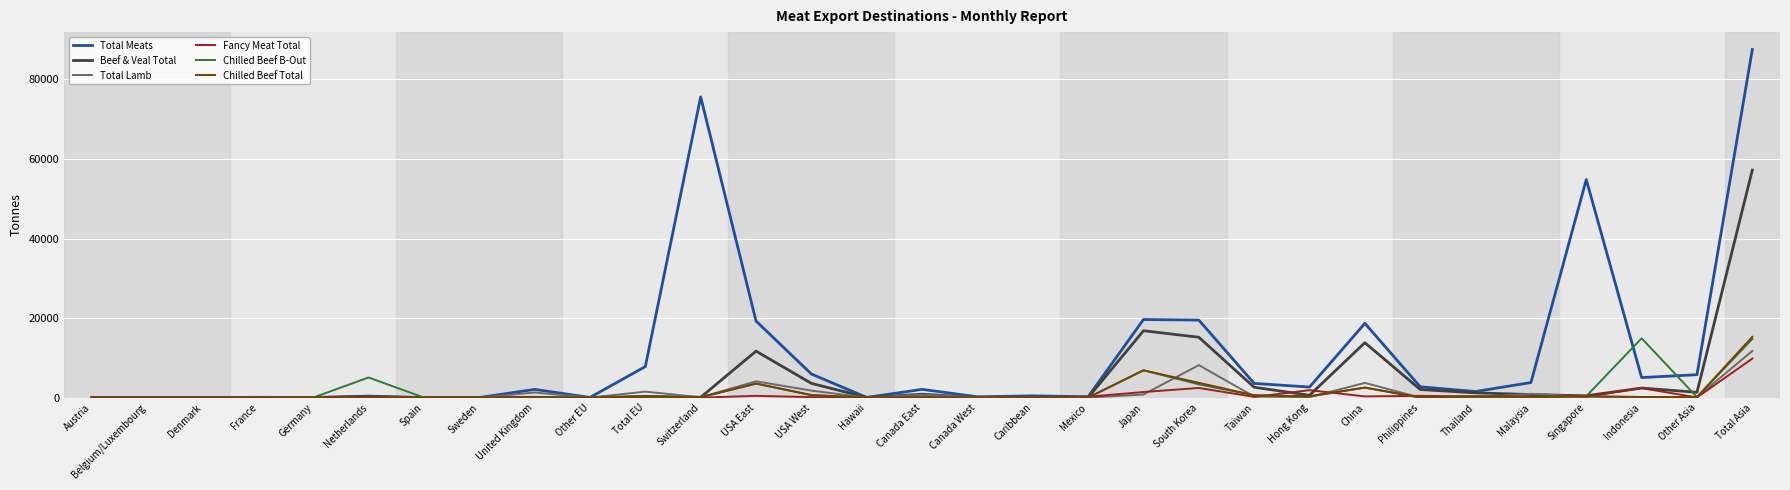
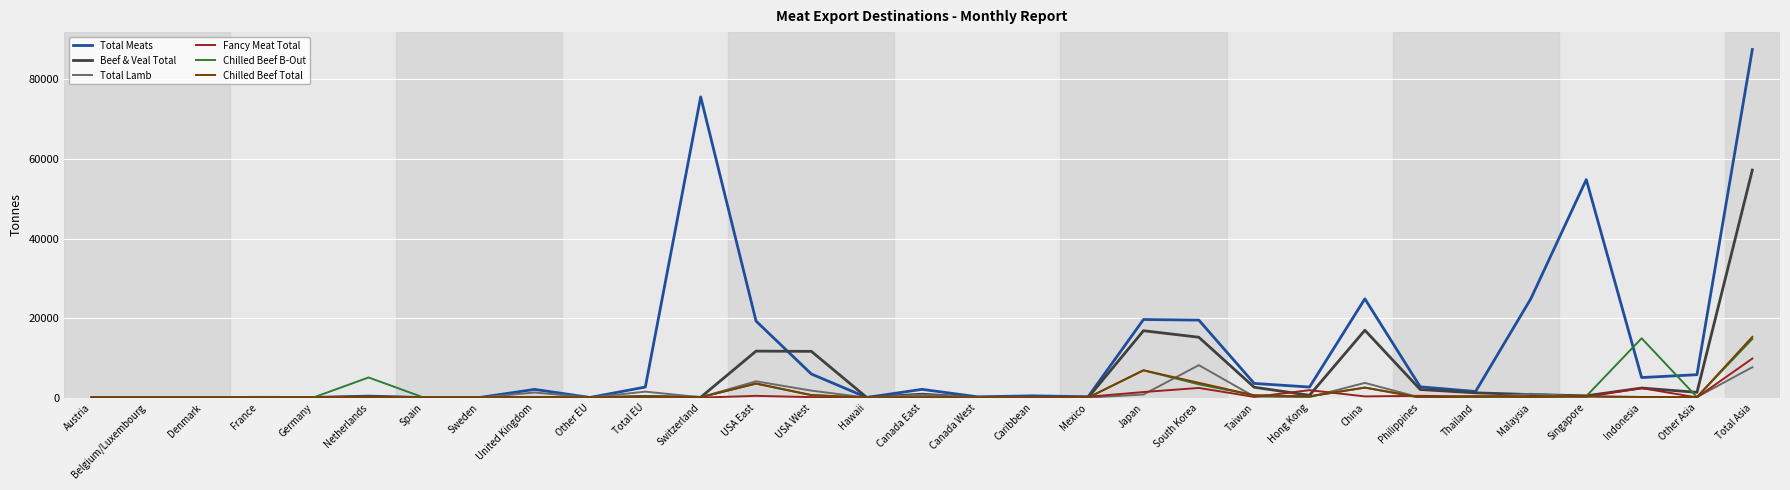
Total Meats, Total EU: 8000 -> 3000
Beef & Veal Total, USA West: 4000 -> 12000
Total Meats, China: 19000 -> 25000
Beef & Veal Total, China: 14000 -> 17000
Total Meats, Malaysia: 4000 -> 25000
Total Lamb, Total Asia: 12000 -> 8000
